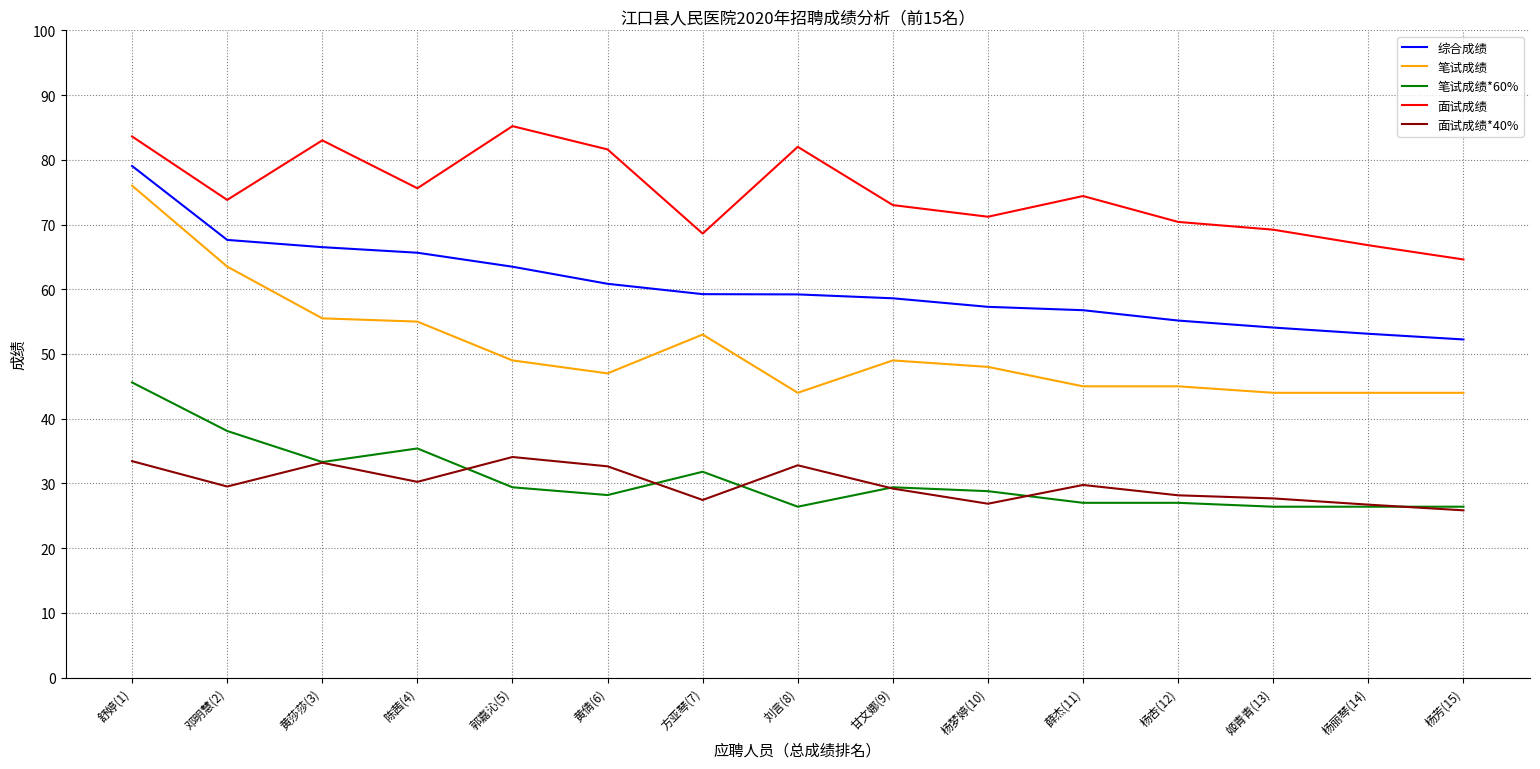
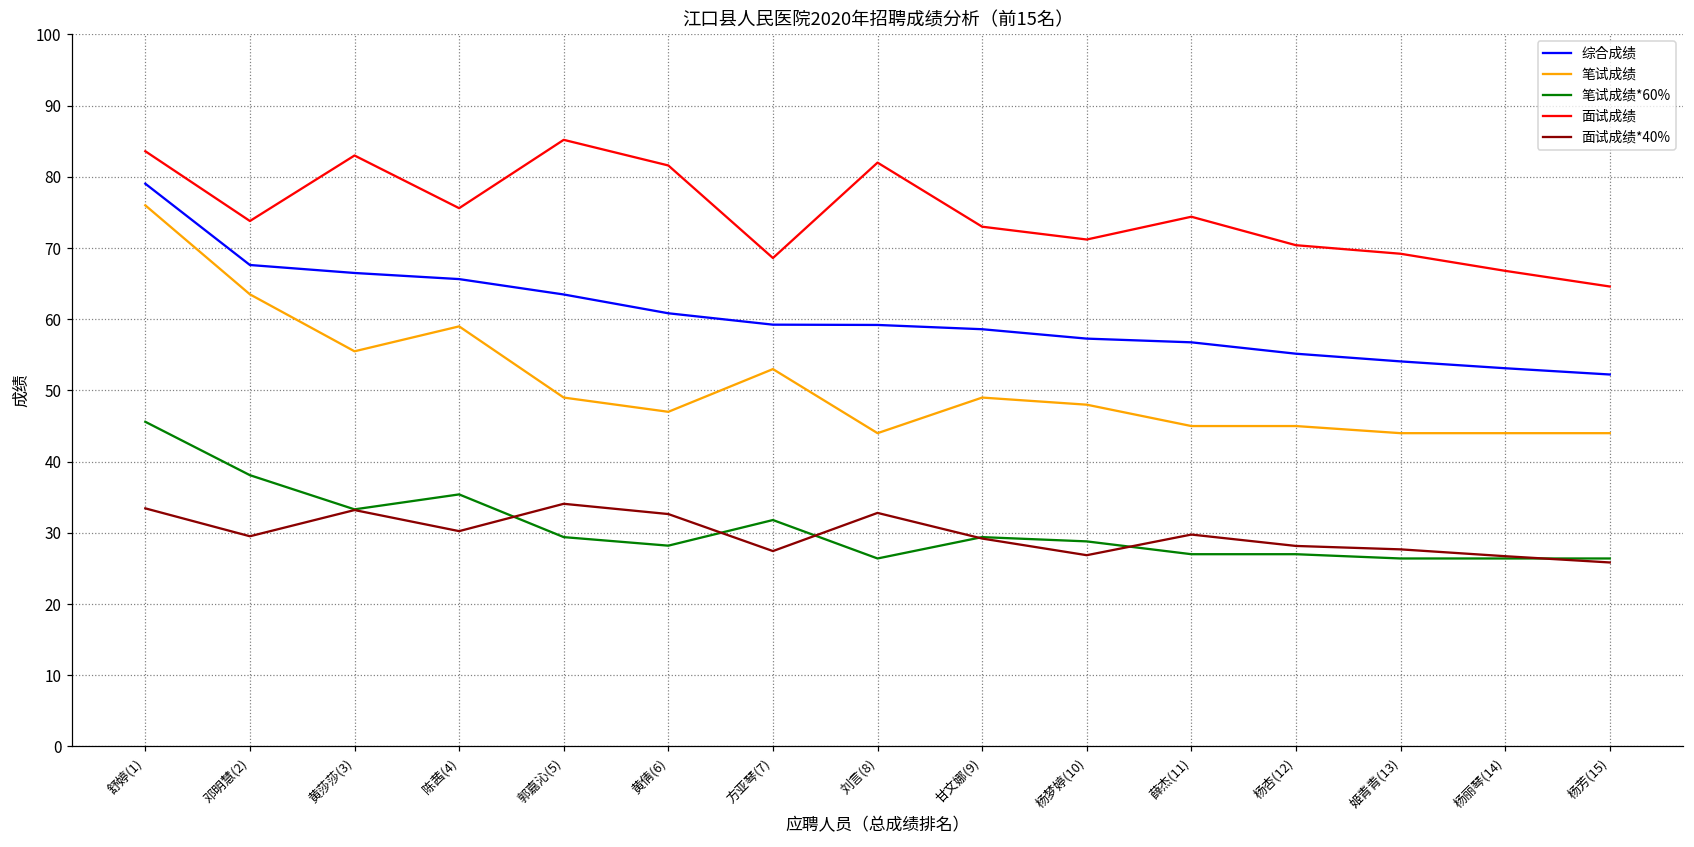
笔试成绩, 陈茜(4): 55 -> 59
